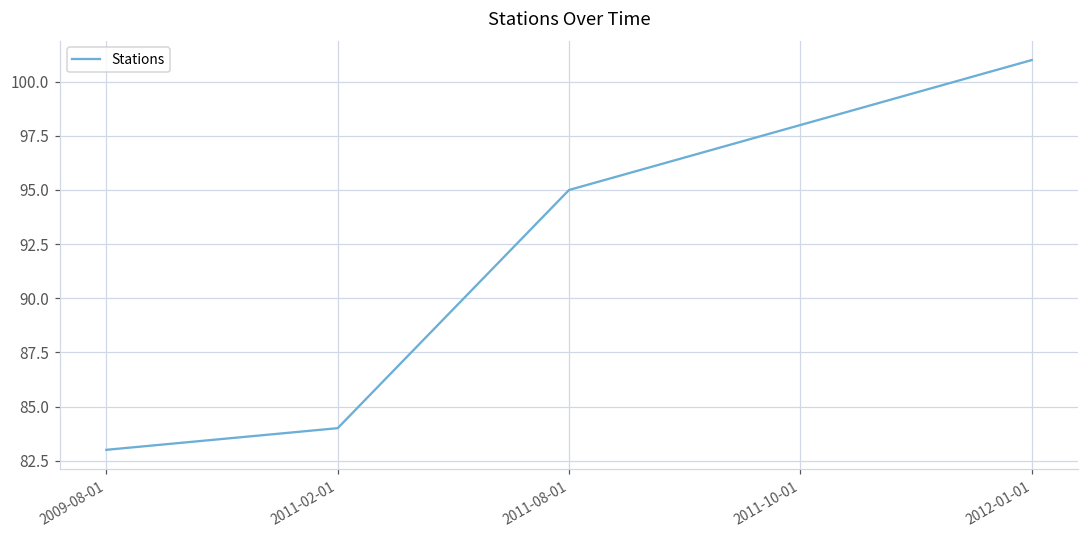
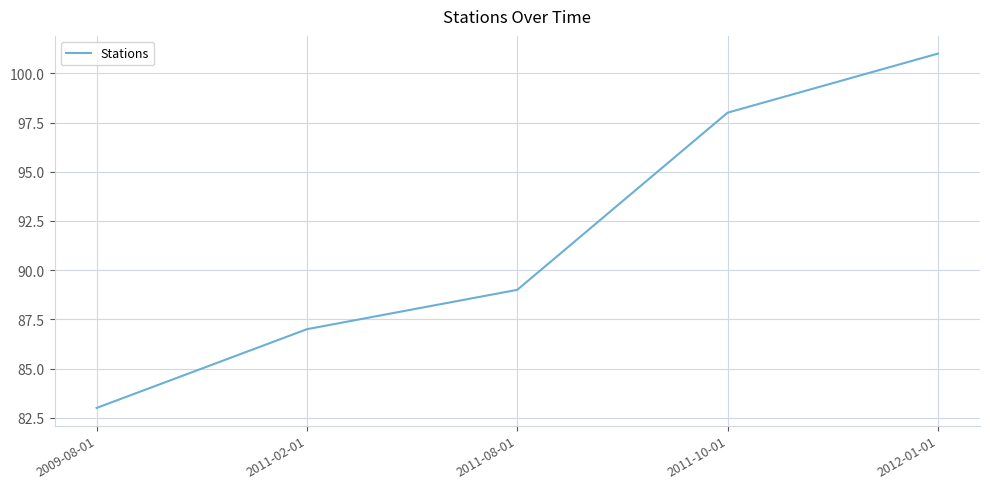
2011-02-01: 84 -> 87
2011-08-01: 95 -> 89
